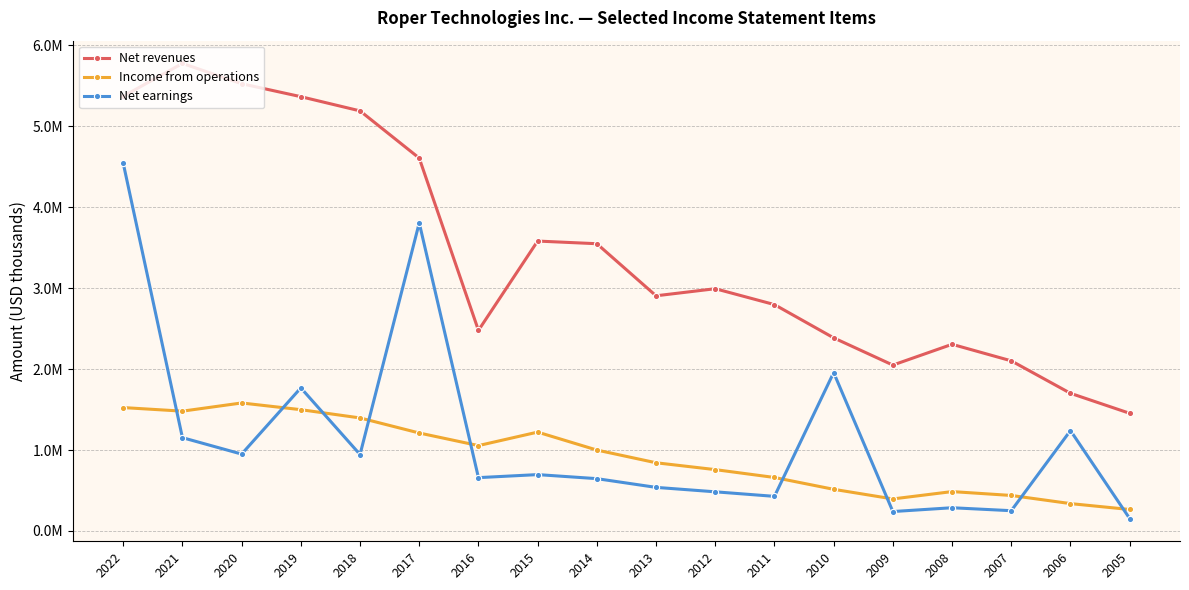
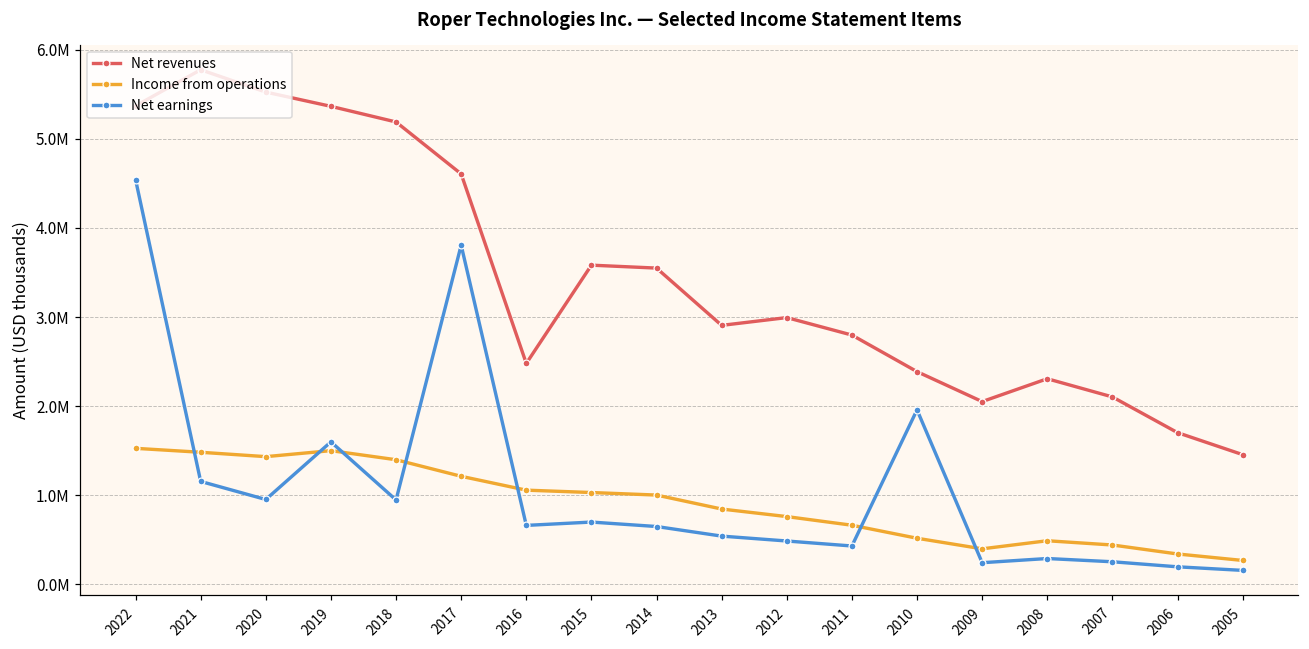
Income from operations, 2020: 1600000 -> 1400000
Net earnings, 2019: 1800000 -> 1600000
Income from operations, 2015: 1200000 -> 1000000
Net earnings, 2006: 1200000 -> 200000
